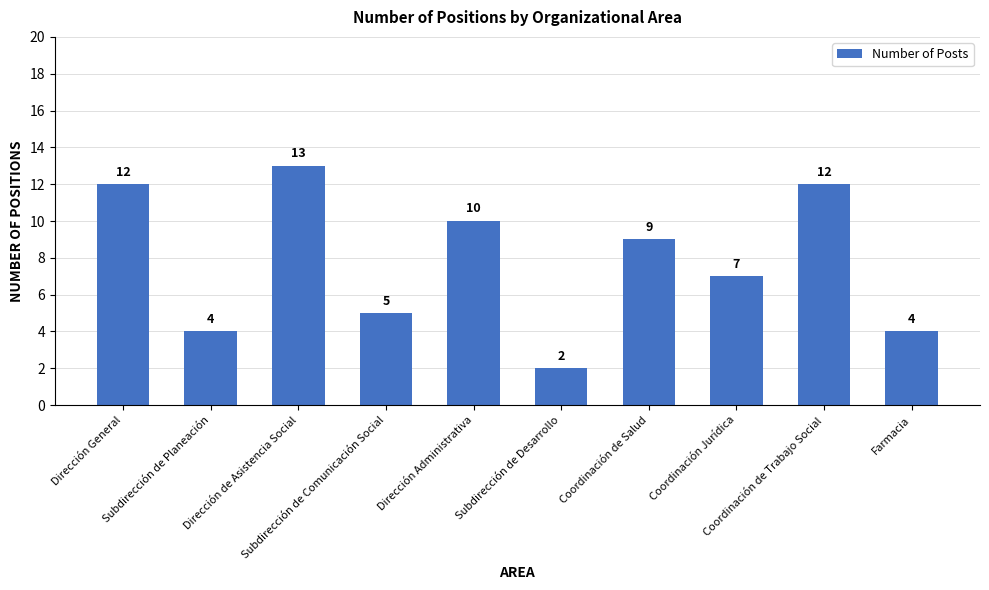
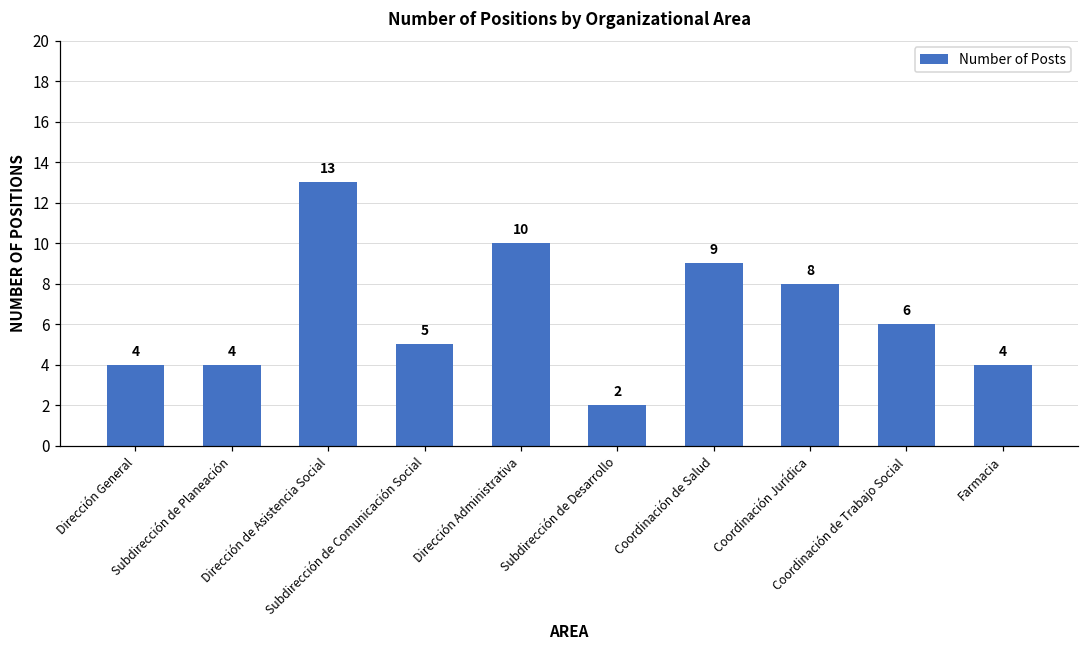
Dirección General: 12 -> 4
Coordinación Jurídica: 7 -> 8
Coordinación de Trabajo Social: 12 -> 6
